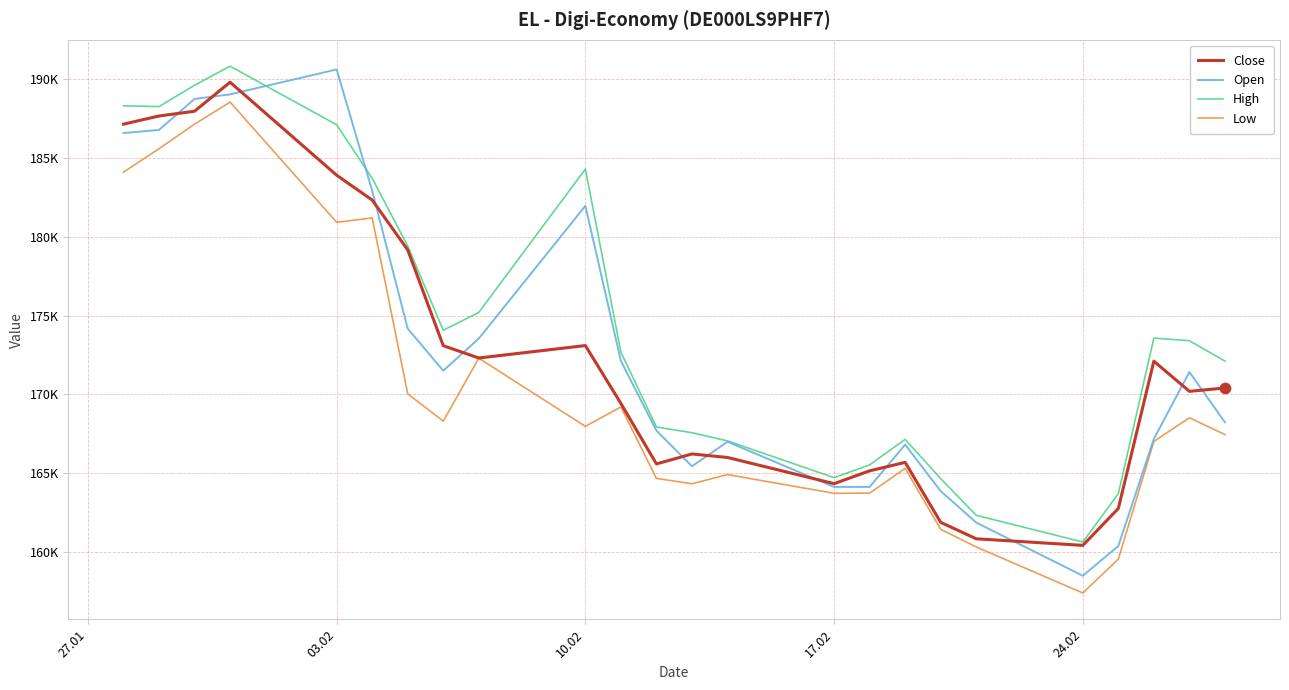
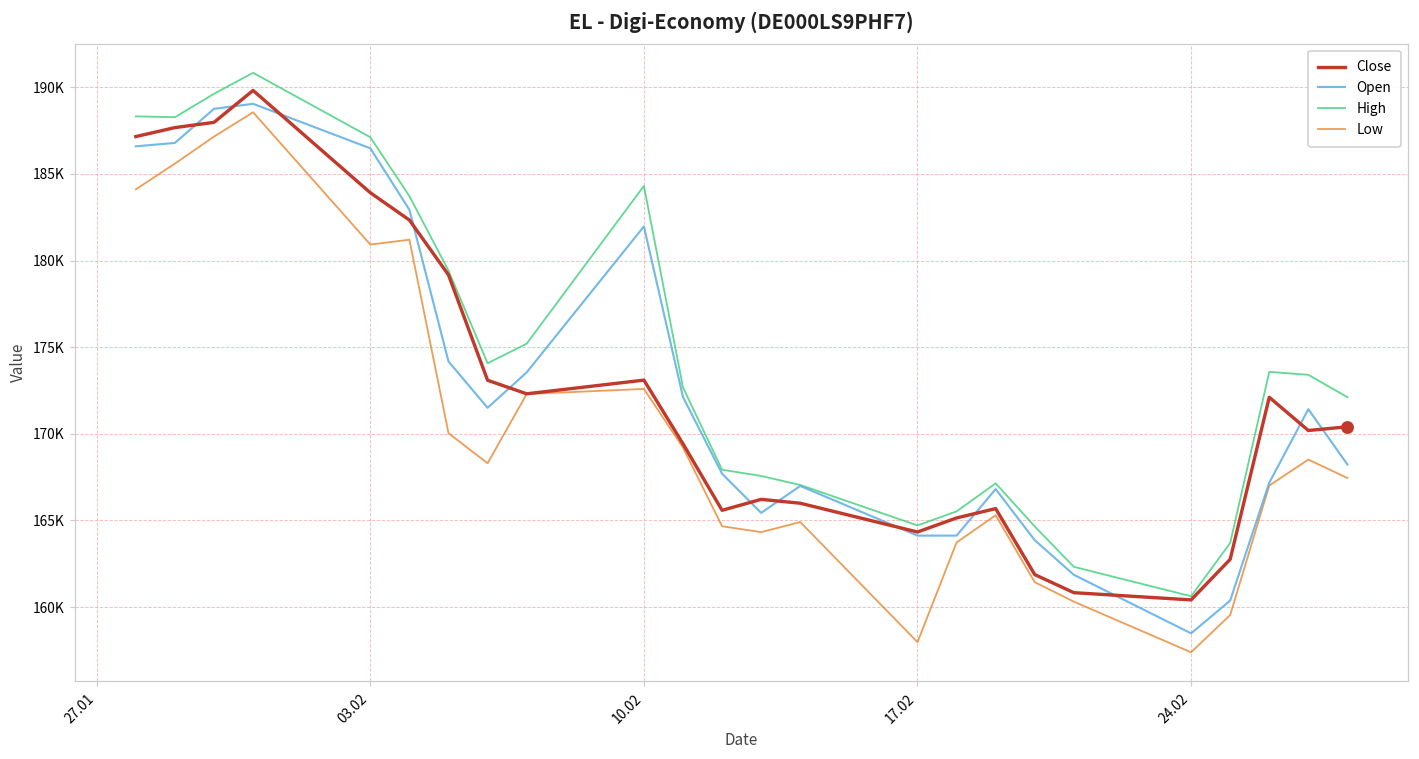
Open, 03.02: 190600 -> 186500
Low, 10.02: 168000 -> 172600
Low, 17.02: 163700 -> 158000
